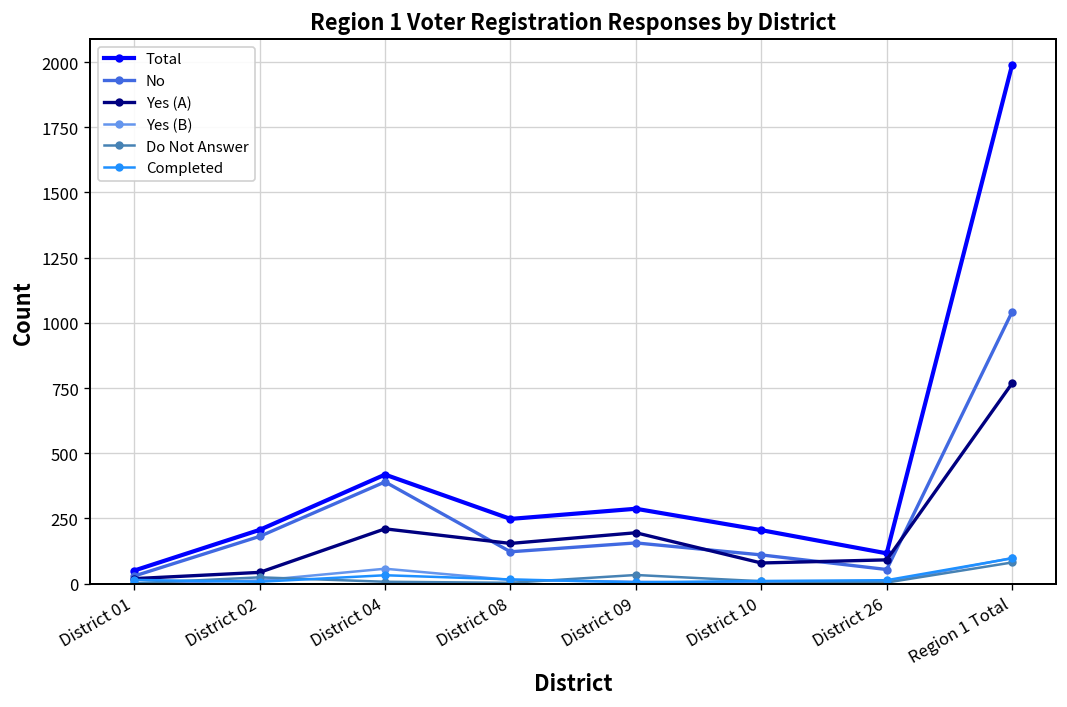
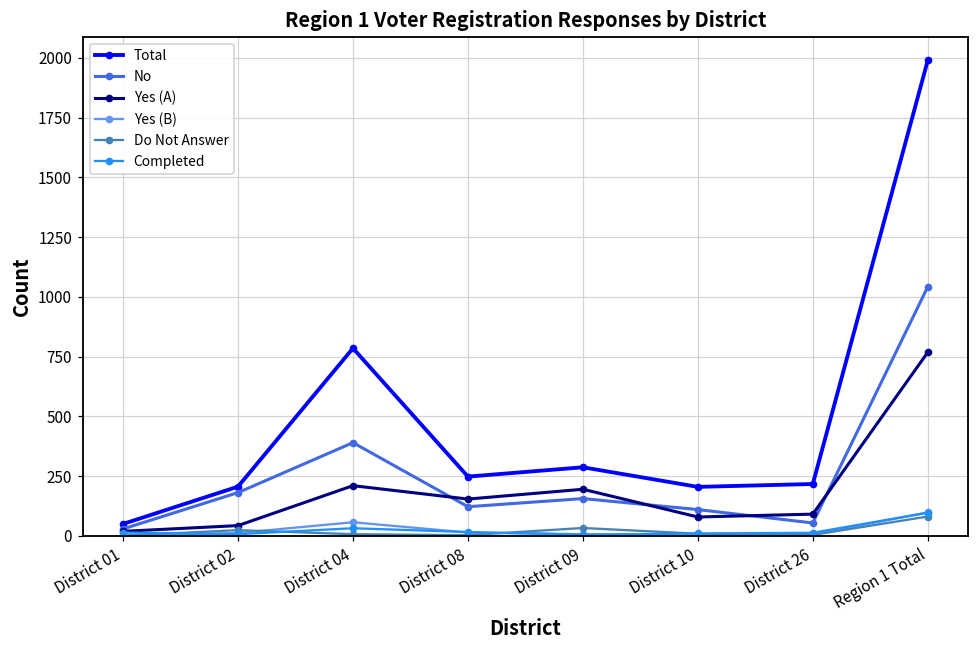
Total, District 04: 420 -> 790
Total, District 26: 120 -> 220
